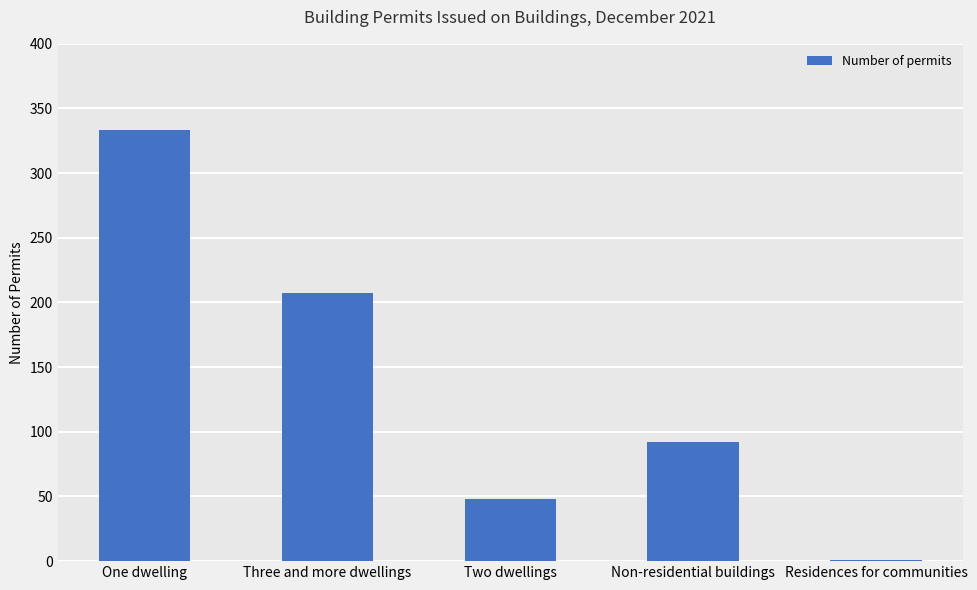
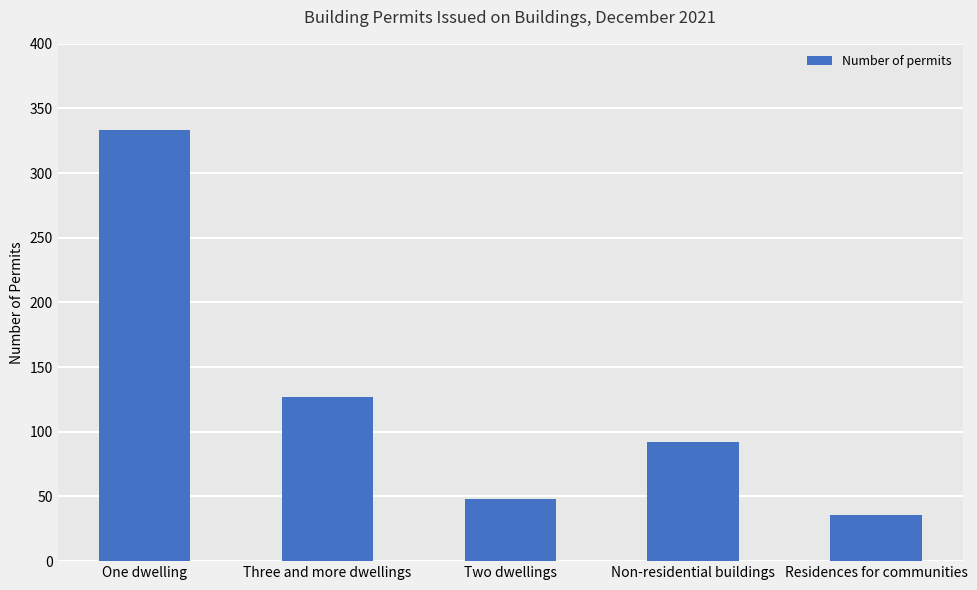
Three and more dwellings: 207 -> 127
Residences for communities: 1 -> 36
